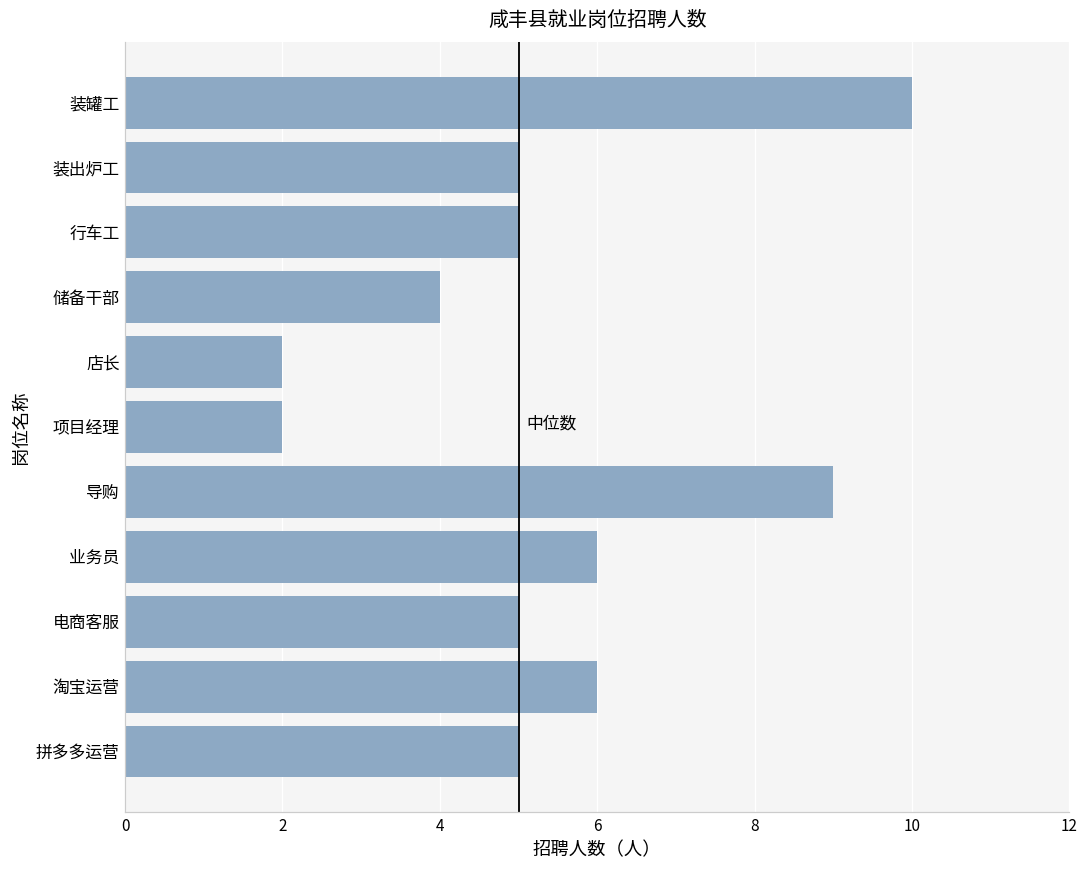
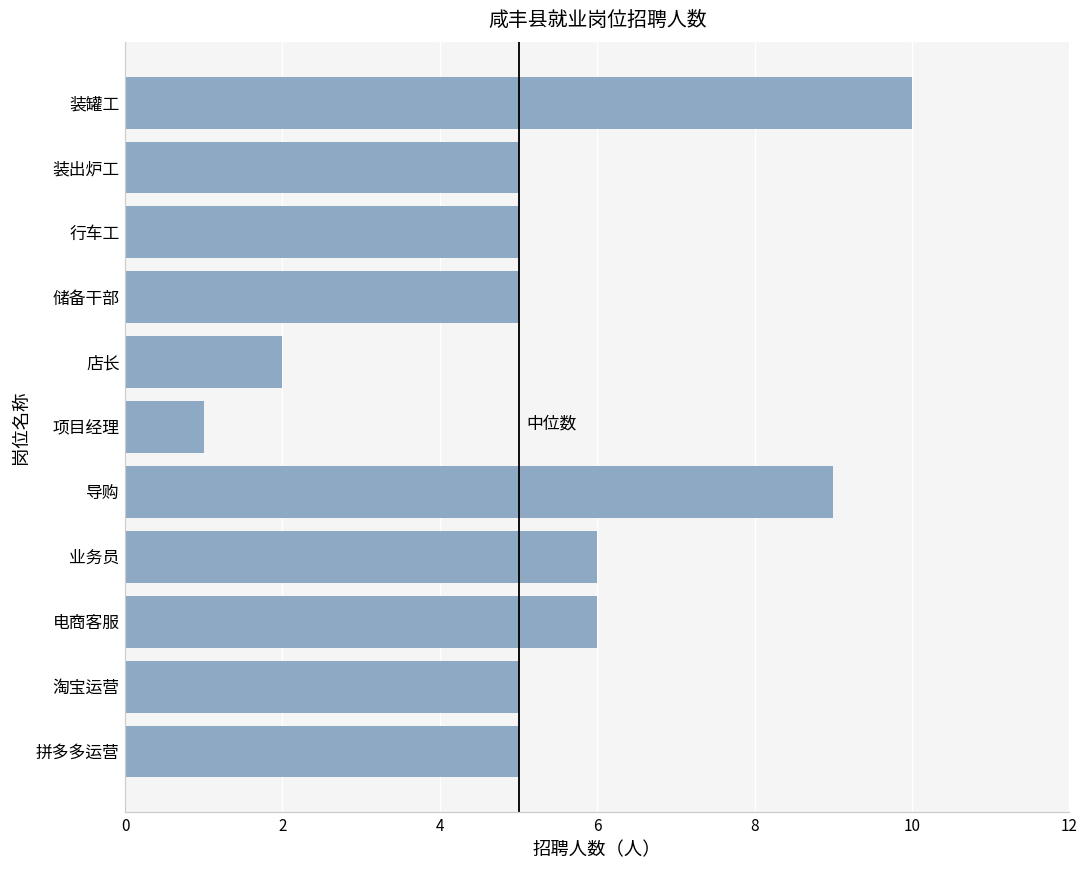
储备干部: 4 -> 5
项目经理: 2 -> 1
电商客服: 5 -> 6
淘宝运营: 6 -> 5
